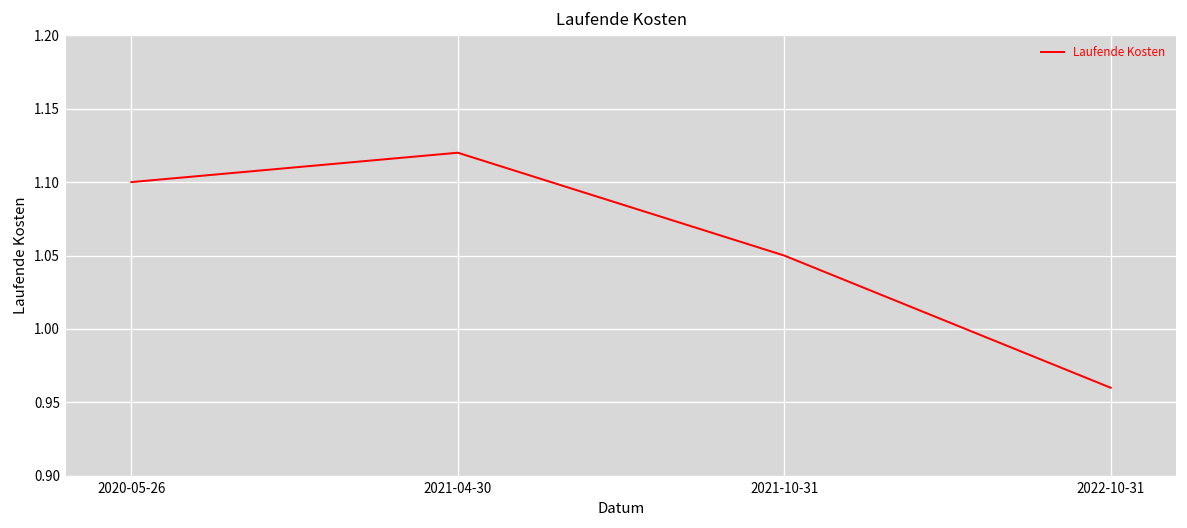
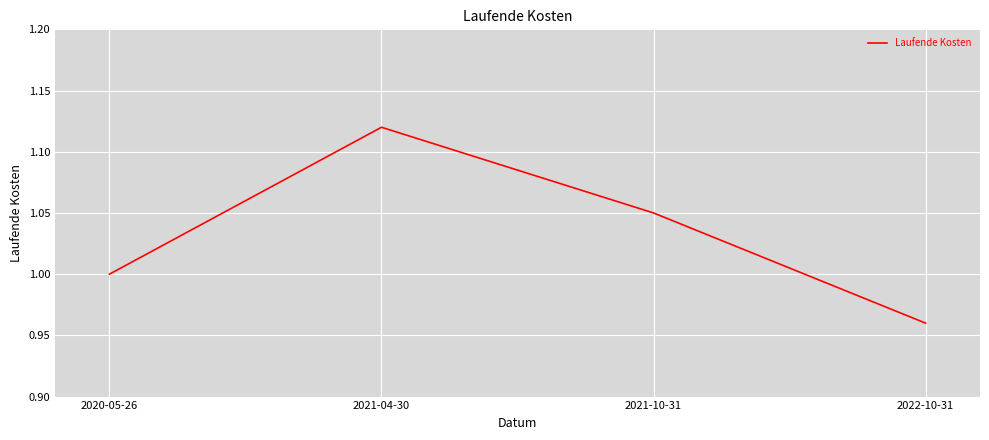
2020-05-26: 1.1 -> 1.0
